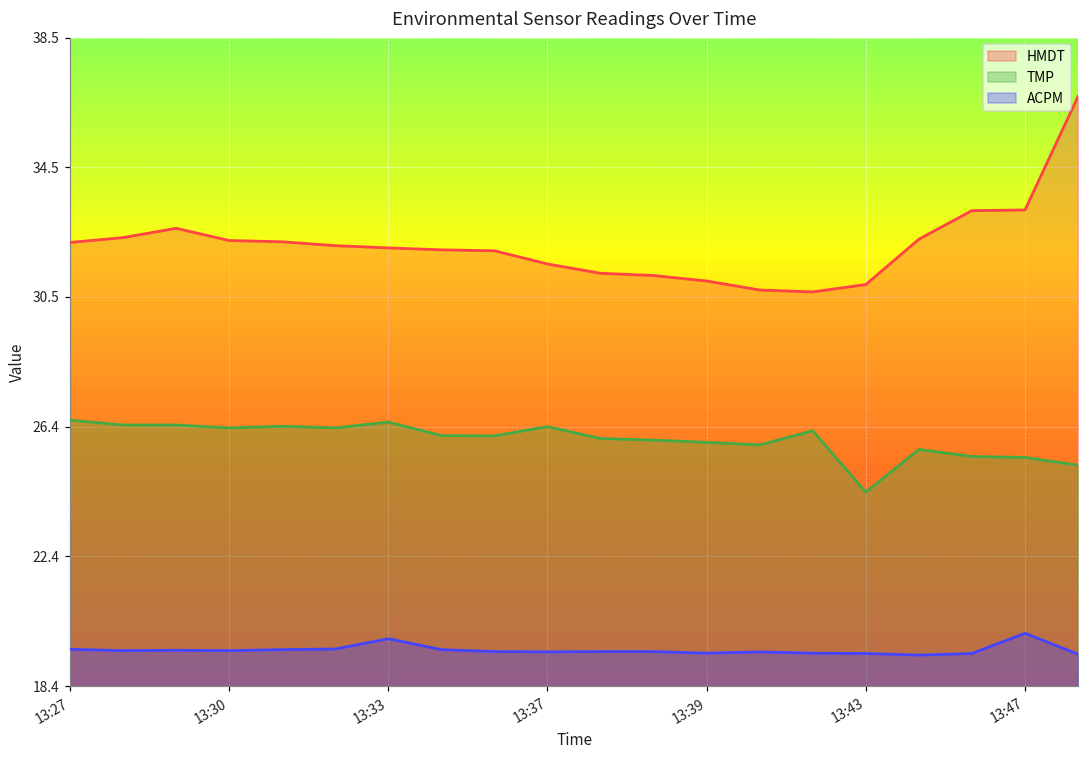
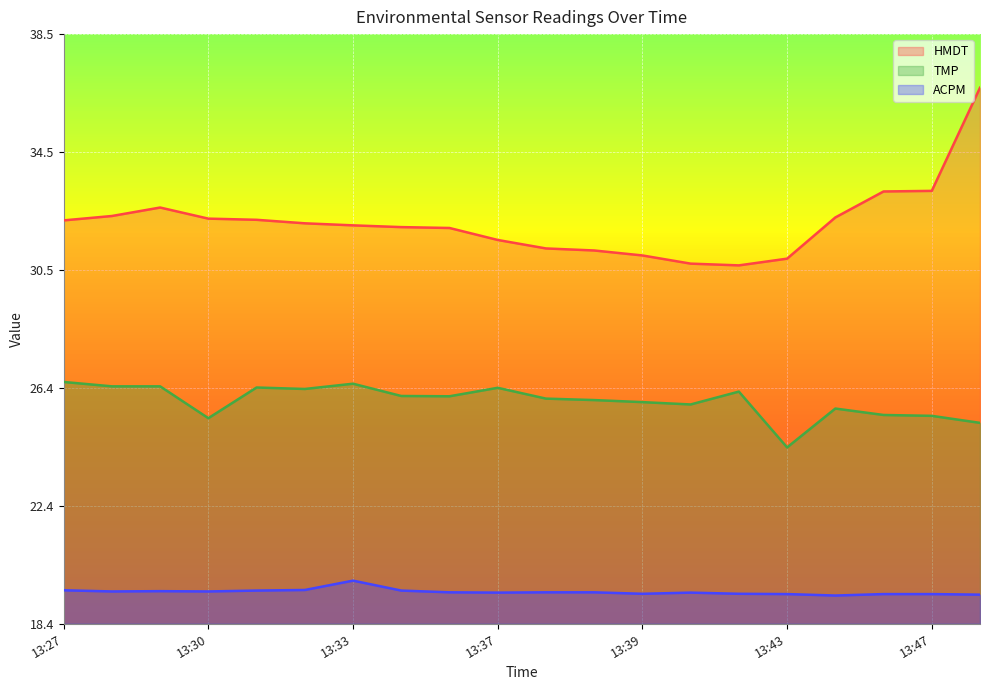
TMP, 13:30: 26.4 -> 25.4
ACPM, 13:47: 20.0 -> 19.4
